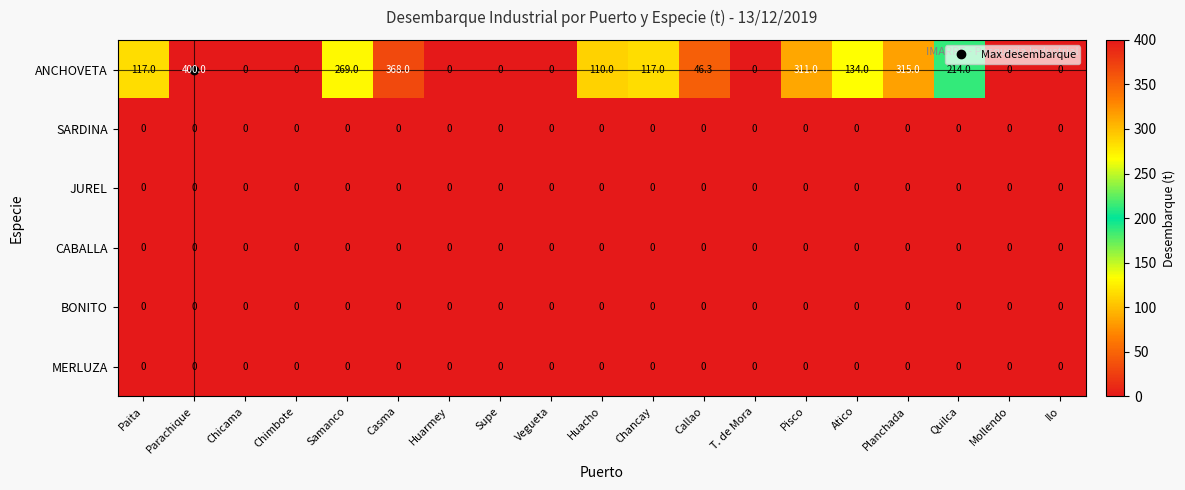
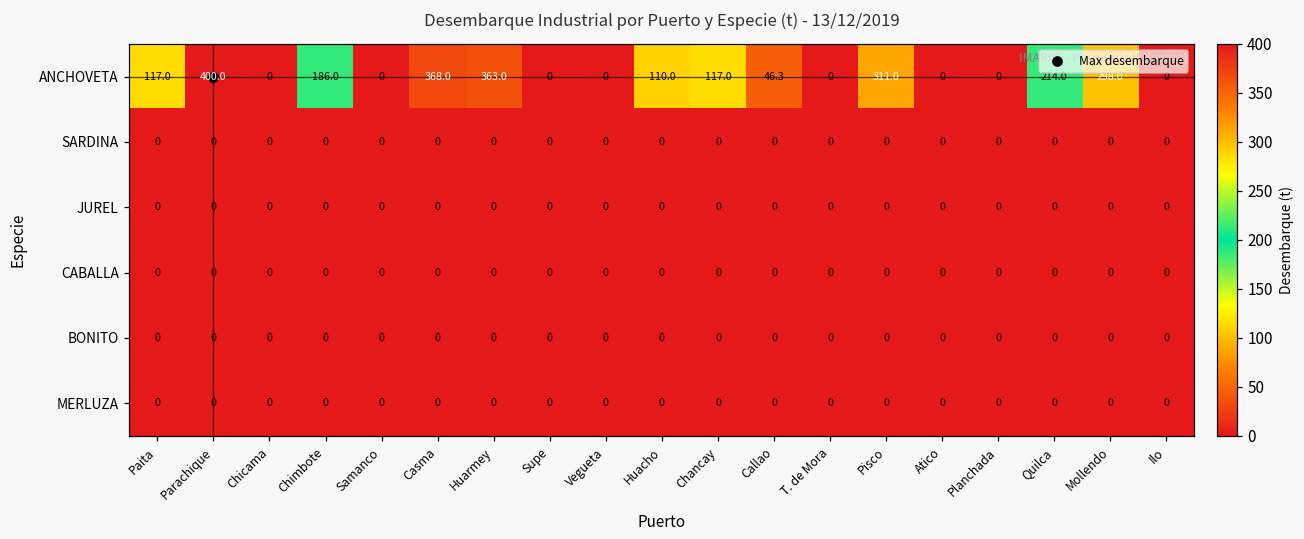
ANCHOVETA, Chimbote: 0 -> 186.0
ANCHOVETA, Samanco: 269.0 -> 0
ANCHOVETA, Huarmey: 0 -> 363.0
ANCHOVETA, Atico: 134.0 -> 0
ANCHOVETA, Planchada: 315.0 -> 0
ANCHOVETA, Mollendo: 0 -> 298.0
